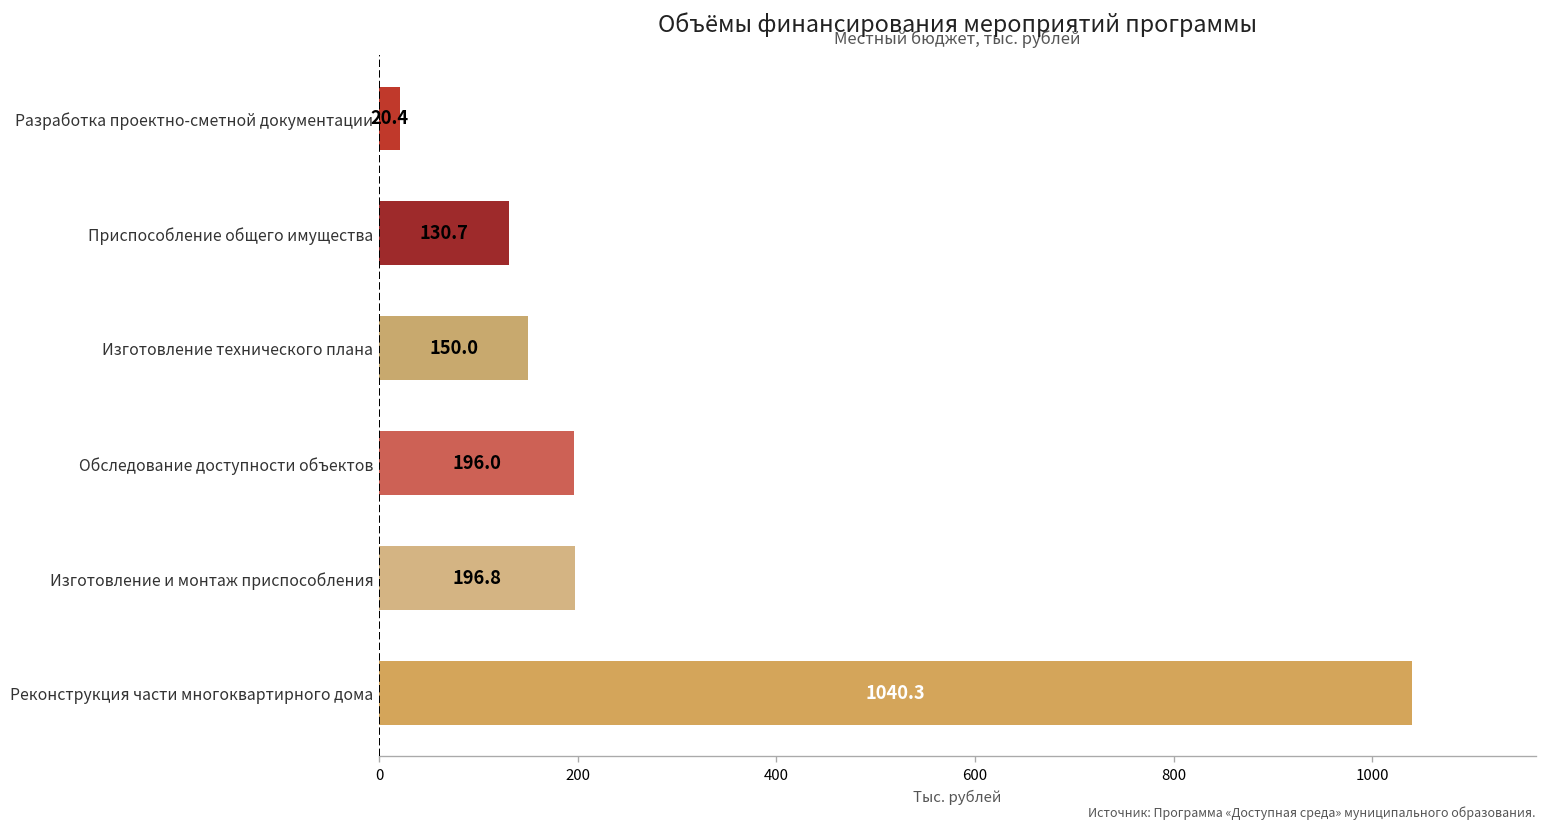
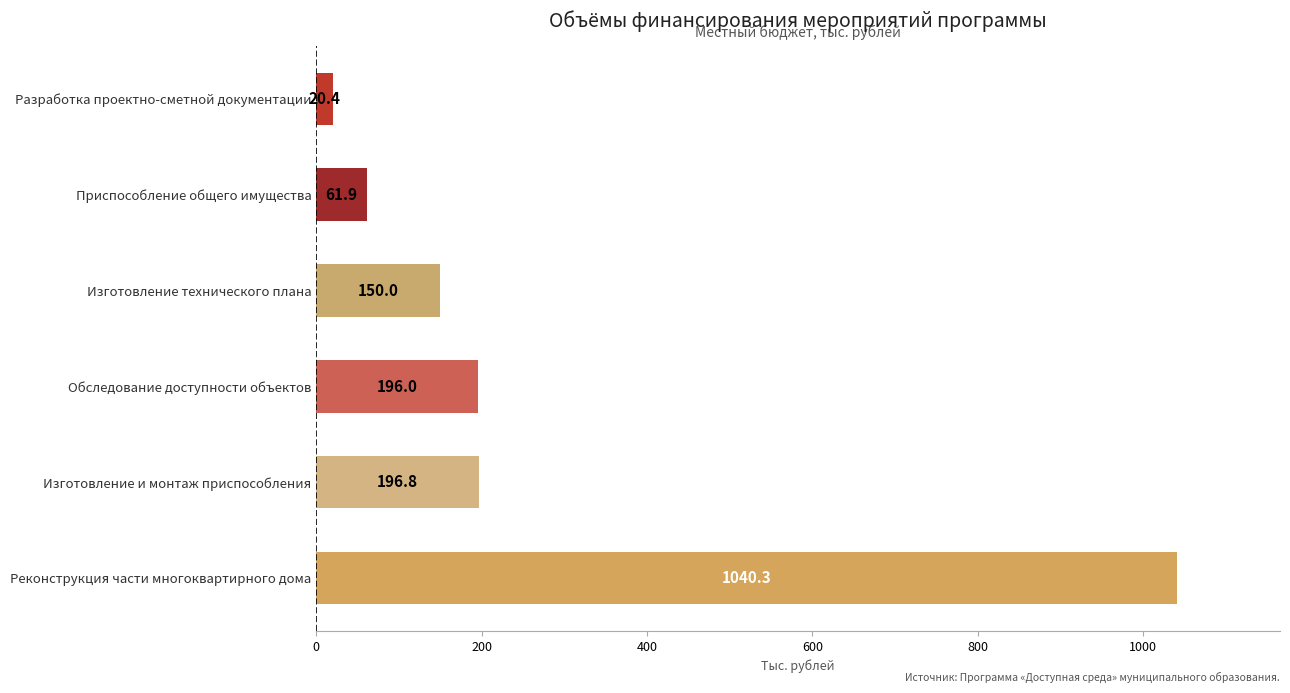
Приспособление общего имущества: 130.7 -> 61.9
